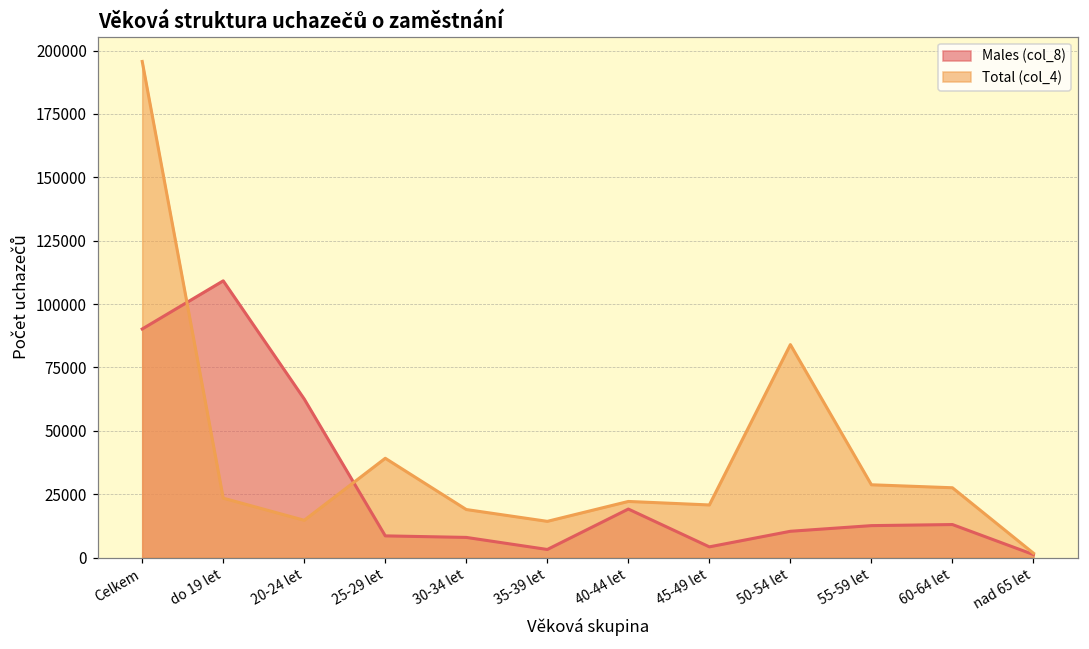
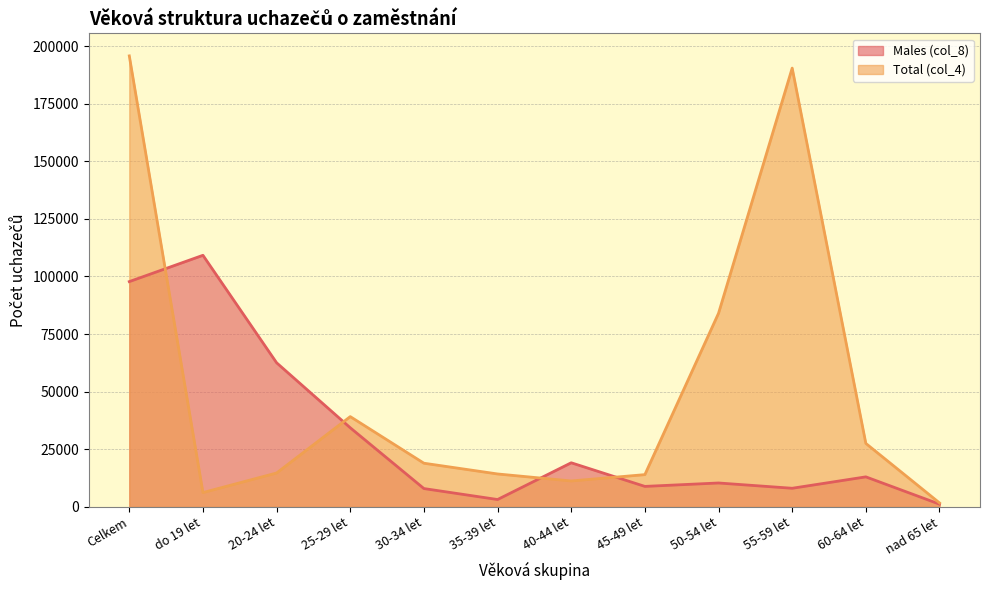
Males (col_8), Celkem: 90000 -> 98000
Total (col_4), do 19 let: 23000 -> 6000
Males (col_8), 25-29 let: 9000 -> 34000
Total (col_4), 40-44 let: 22000 -> 11000
Males (col_8), 45-49 let: 4000 -> 9000
Total (col_4), 45-49 let: 21000 -> 14000
Males (col_8), 55-59 let: 13000 -> 8000
Total (col_4), 55-59 let: 29000 -> 190000
